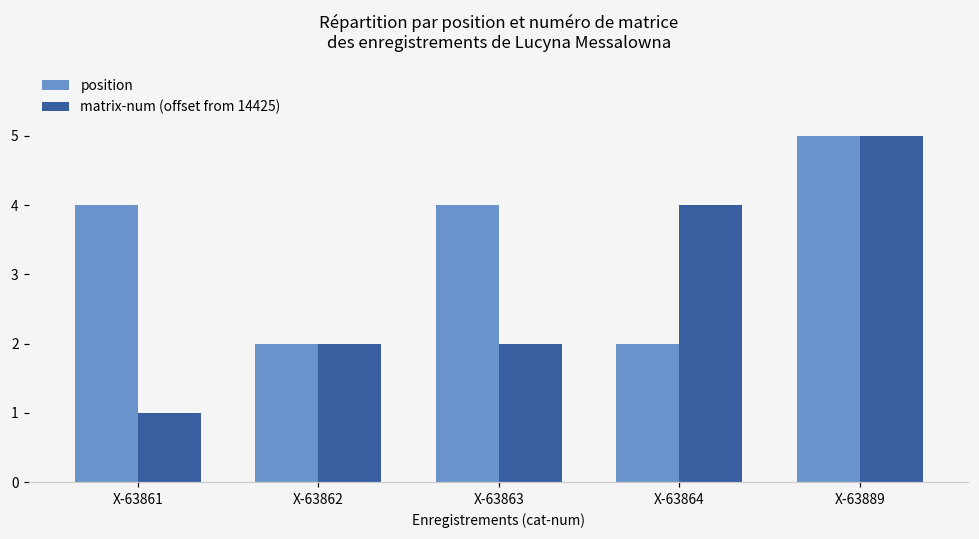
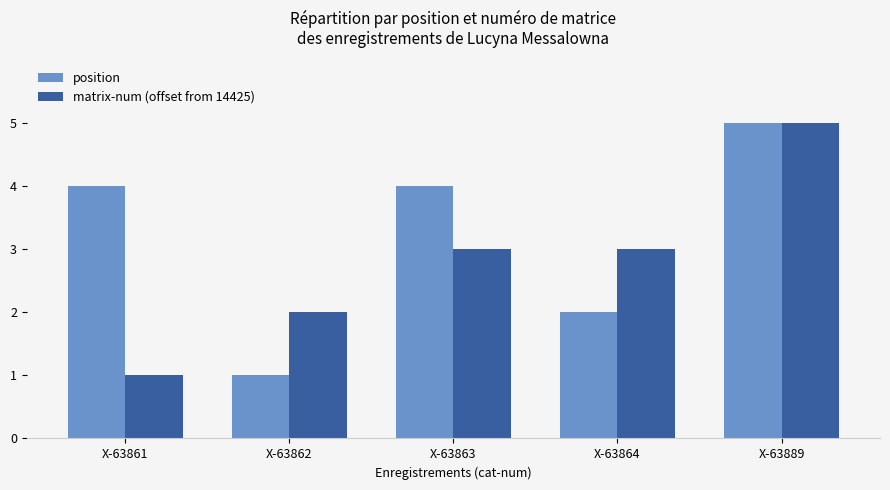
position, X-63862: 2 -> 1
matrix-num (offset from 14425), X-63863: 2.0 -> 3.0
matrix-num (offset from 14425), X-63864: 4.0 -> 3.0
